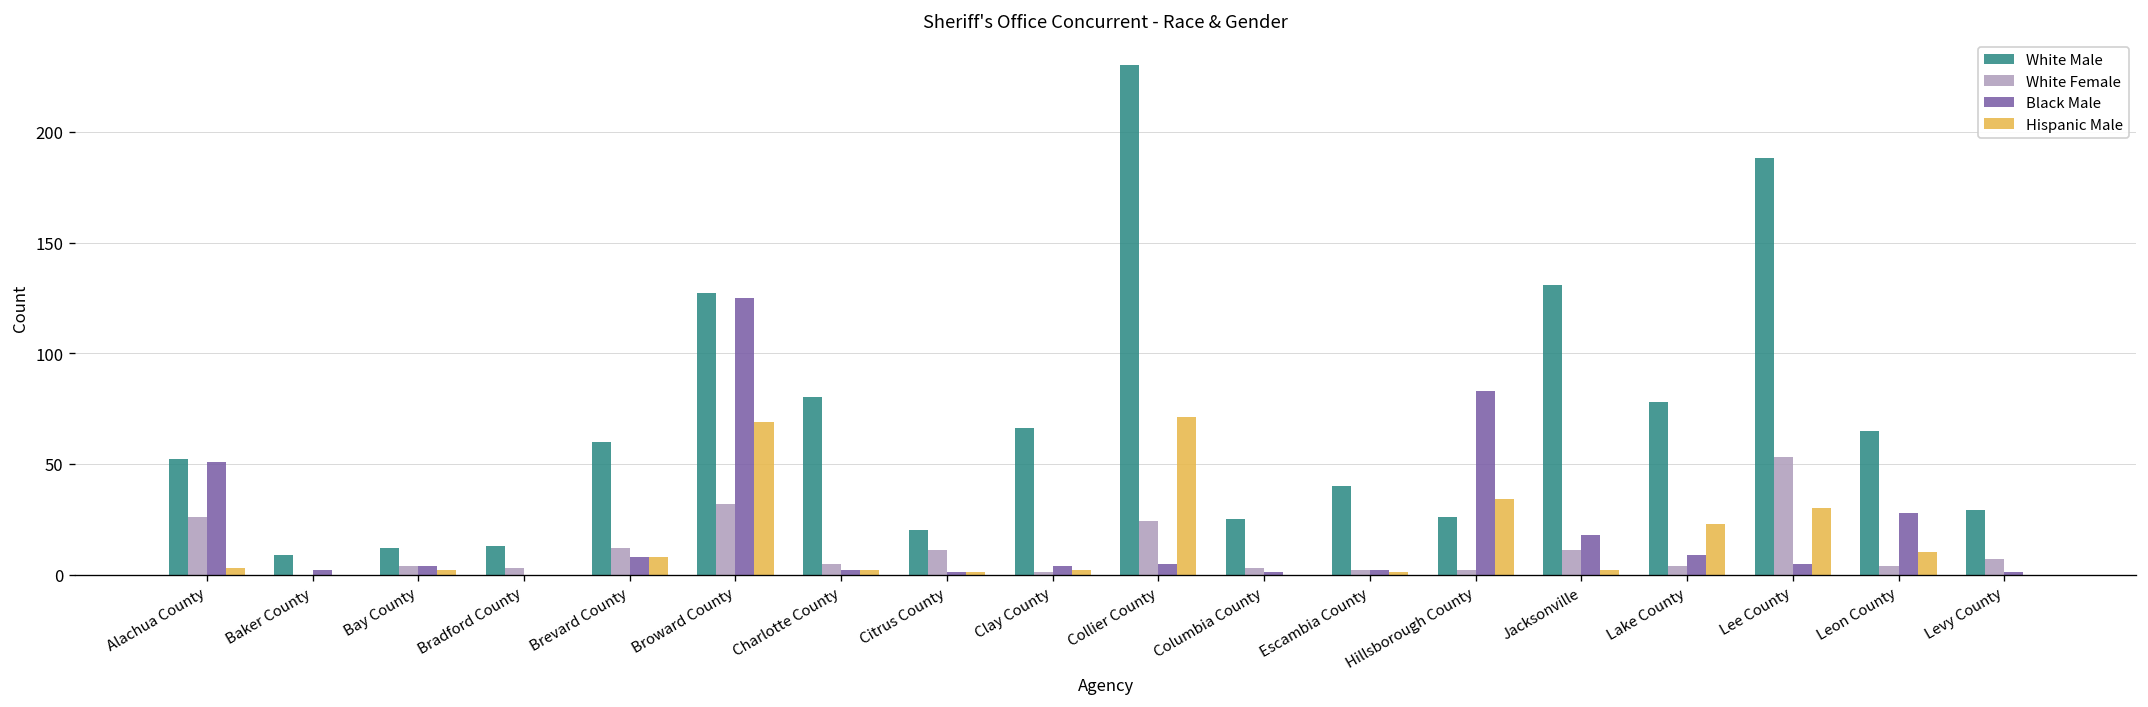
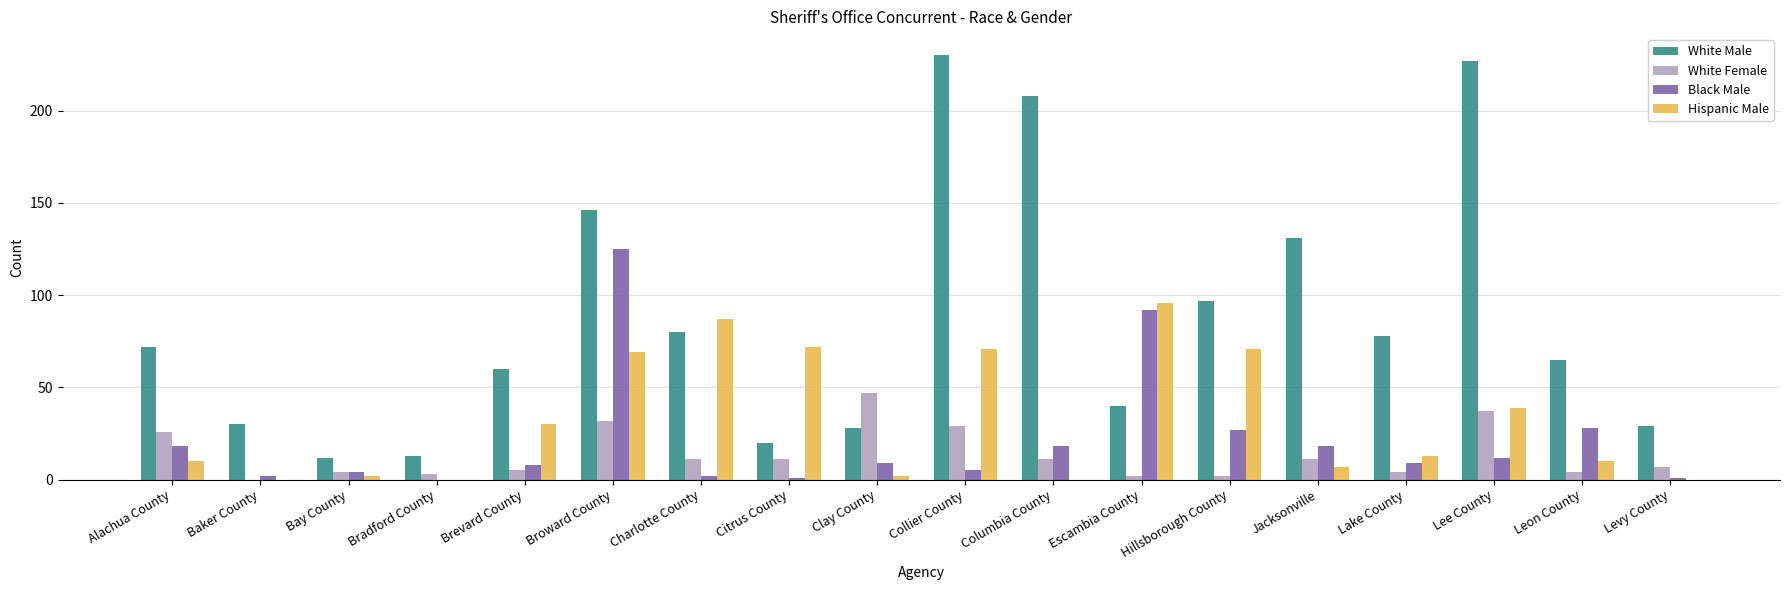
White Male, Alachua County: 52 -> 72
Black Male, Alachua County: 51 -> 18
Hispanic Male, Alachua County: 3 -> 10
White Male, Baker County: 9 -> 30
White Female, Brevard County: 12 -> 5
Hispanic Male, Brevard County: 8 -> 30
White Male, Broward County: 127 -> 146
White Female, Charlotte County: 5 -> 11
Hispanic Male, Charlotte County: 2 -> 87
Hispanic Male, Citrus County: 1 -> 72
White Male, Clay County: 66 -> 28
White Female, Clay County: 1 -> 47
Black Male, Clay County: 4 -> 9
White Female, Collier County: 24 -> 29
White Male, Columbia County: 25 -> 208
White Female, Columbia County: 3 -> 11
Black Male, Columbia County: 1 -> 18
Black Male, Escambia County: 2 -> 92
Hispanic Male, Escambia County: 1 -> 96
White Male, Hillsborough County: 26 -> 97
Black Male, Hillsborough County: 83 -> 27
Hispanic Male, Hillsborough County: 34 -> 71
Hispanic Male, Jacksonville: 2 -> 7
Hispanic Male, Lake County: 23 -> 13
White Male, Lee County: 188 -> 227
White Female, Lee County: 53 -> 37
Black Male, Lee County: 5 -> 12
Hispanic Male, Lee County: 30 -> 39
